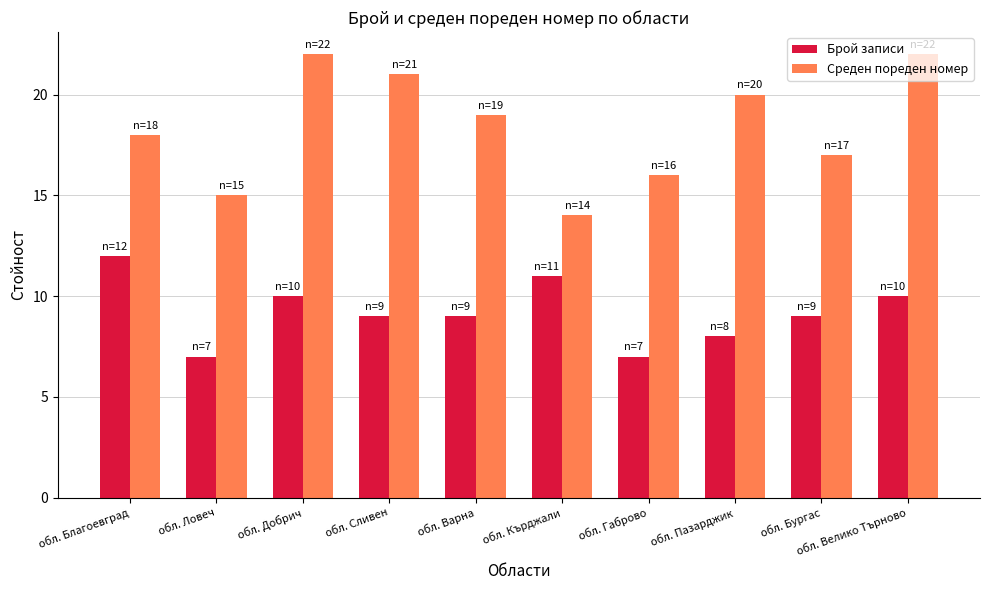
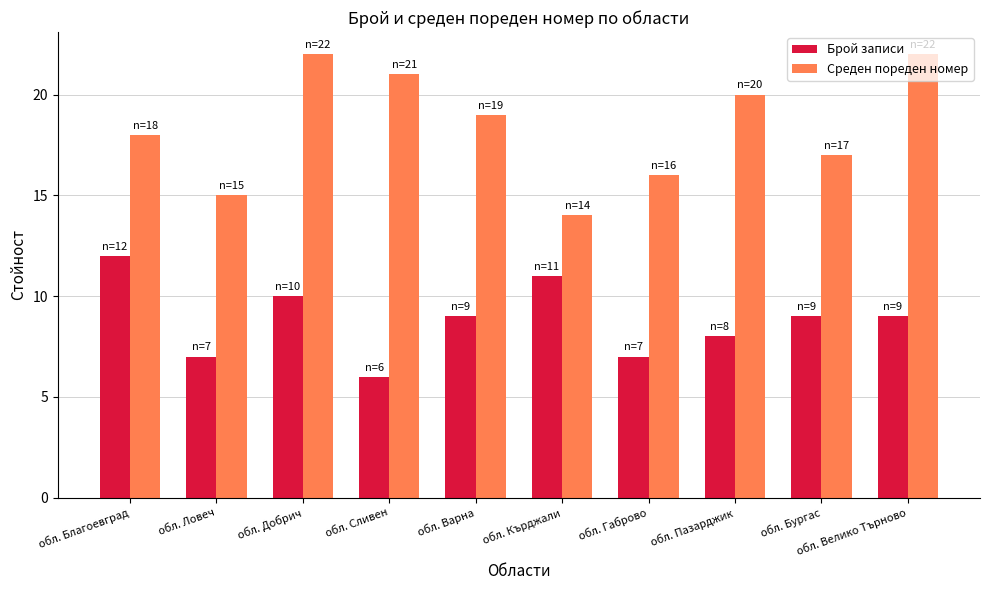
Брой записи, обл. Сливен: 9 -> 6
Брой записи, обл. Велико Търново: 10 -> 9
